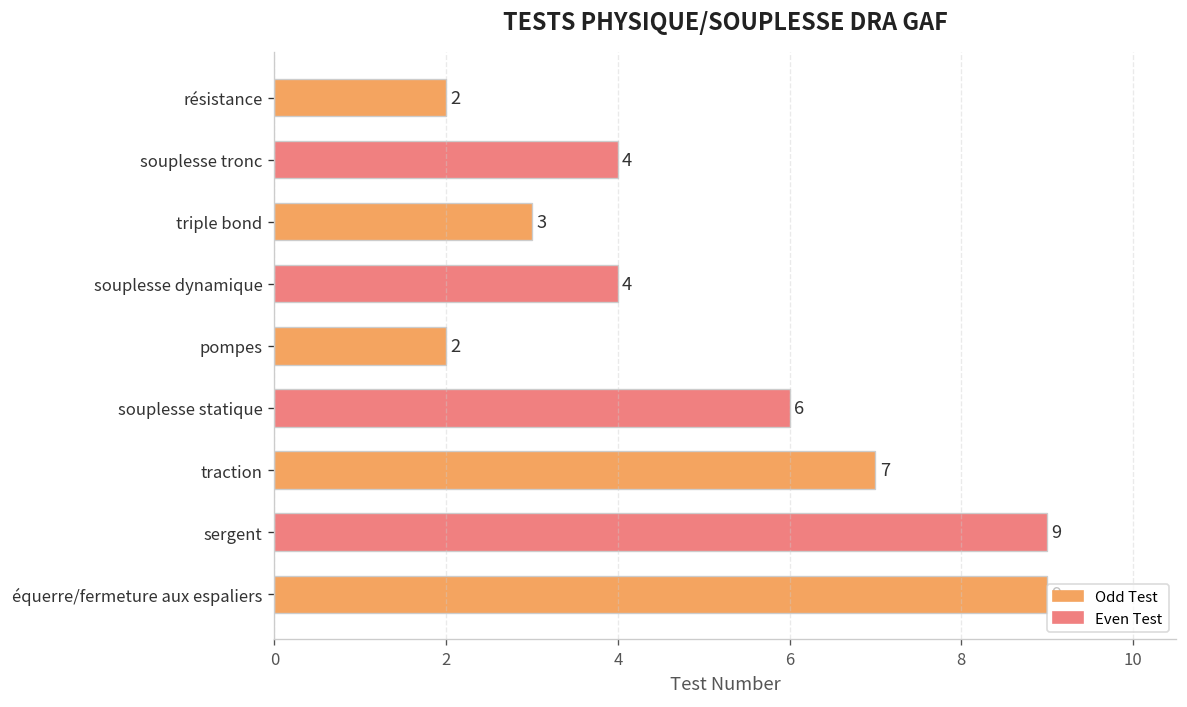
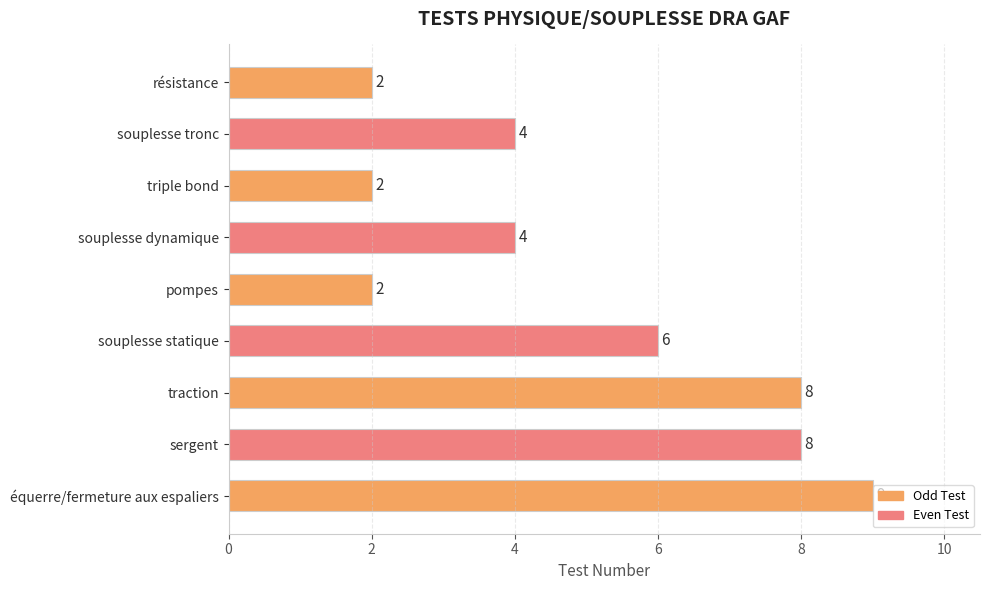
triple bond: 3 -> 2
traction: 7 -> 8
sergent: 9 -> 8
